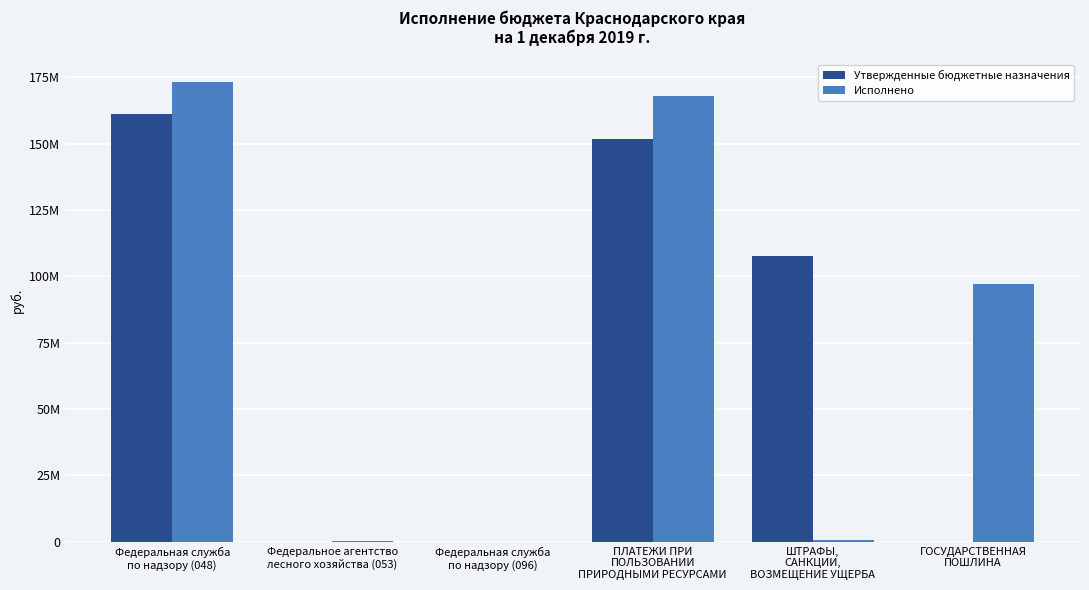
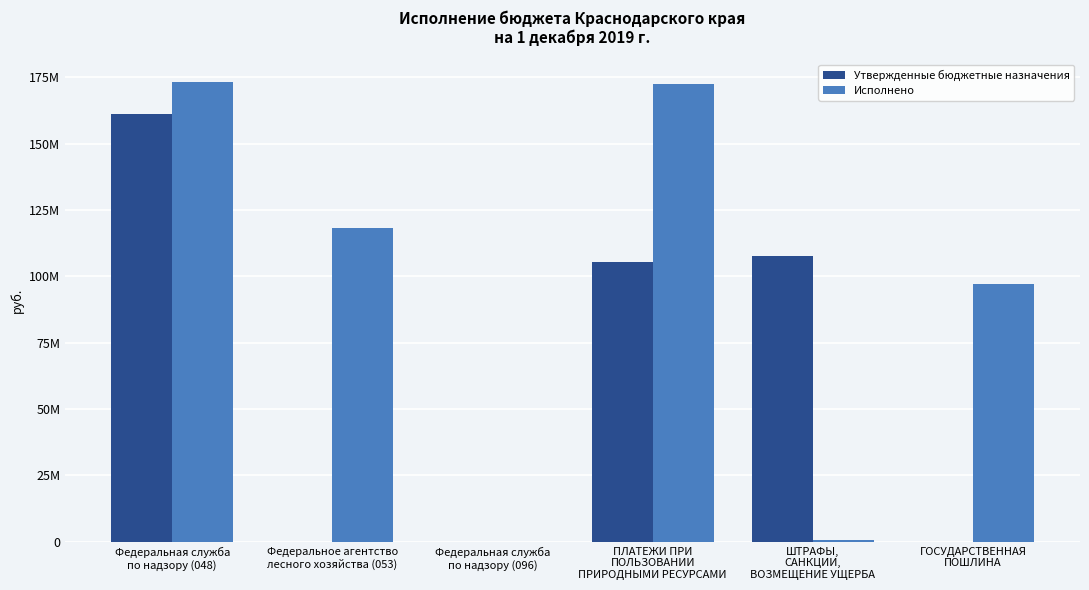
Исполнено, Федеральное агентство лесного хозяйства (053): 0 -> 118000000
Утвержденные бюджетные назначения, ПЛАТЕЖИ ПРИ ПОЛЬЗОВАНИИ ПРИРОДНЫМИ РЕСУРСАМИ: 152000000 -> 106000000
Исполнено, ПЛАТЕЖИ ПРИ ПОЛЬЗОВАНИИ ПРИРОДНЫМИ РЕСУРСАМИ: 168000000 -> 172000000
